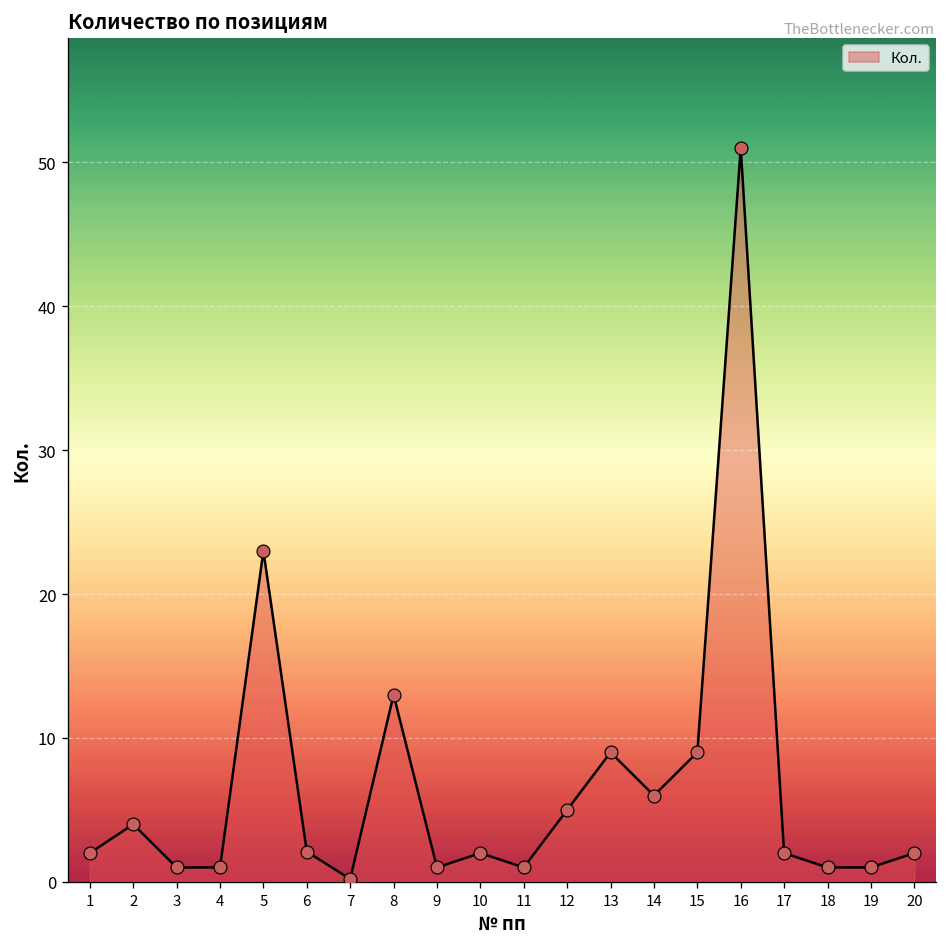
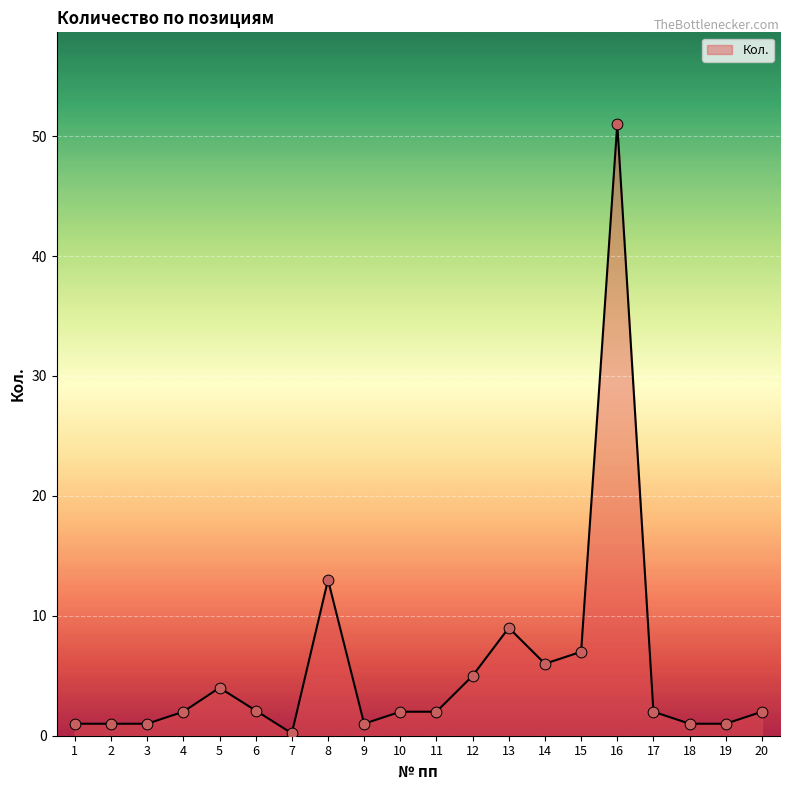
1: 2 -> 1
2: 4 -> 1
4: 1 -> 2
5: 23 -> 4
11: 1 -> 2
15: 9 -> 7
